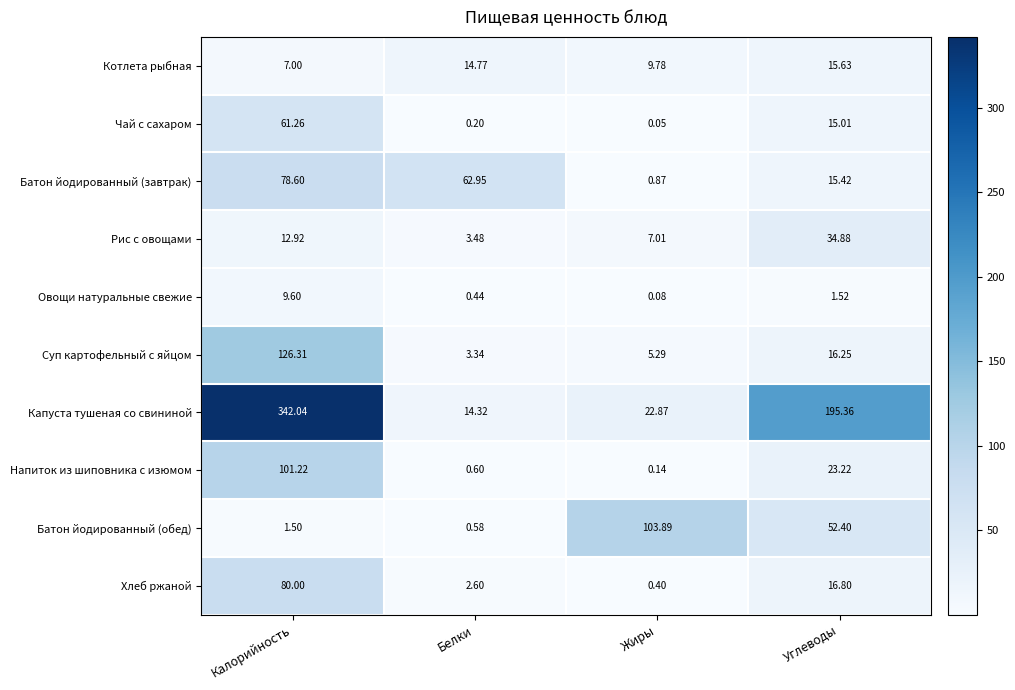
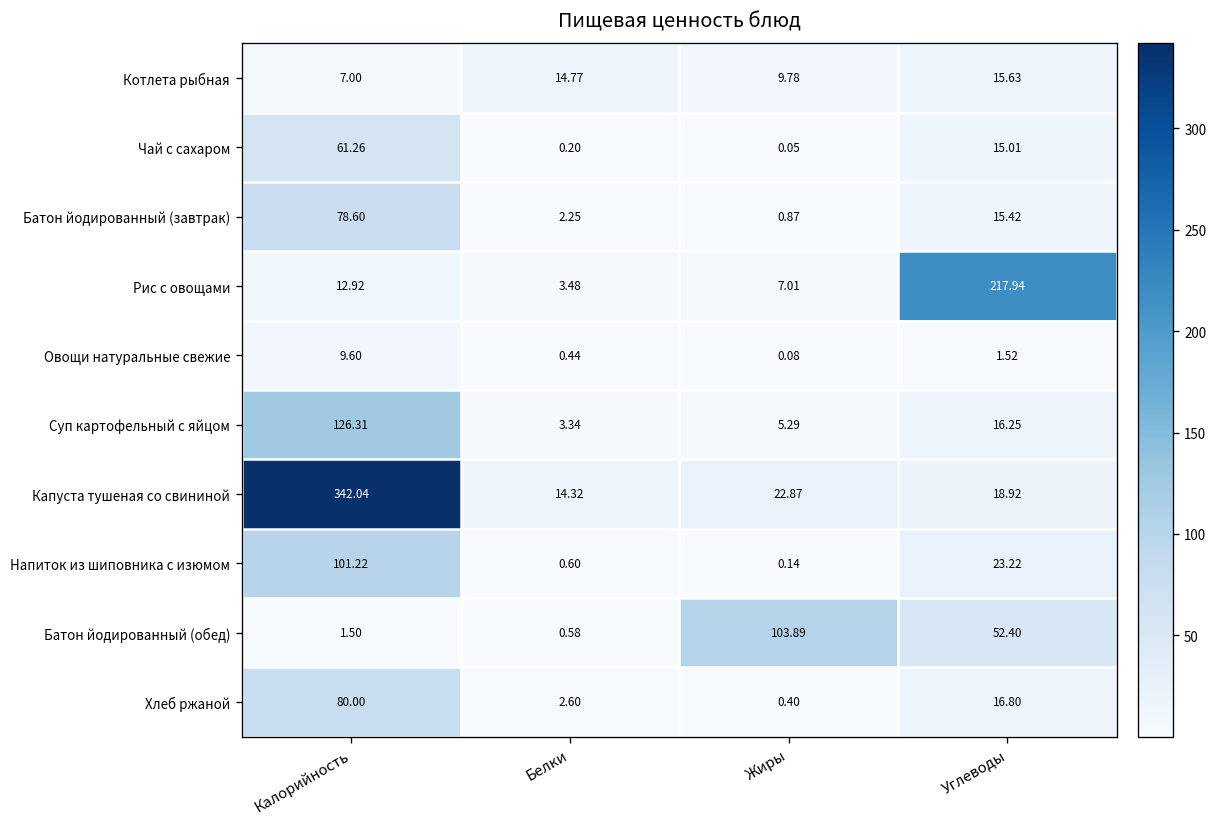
Батон йодированный (завтрак), Белки: 62.95 -> 2.25
Рис с овощами, Углеводы: 34.88 -> 217.94
Капуста тушеная со свининой, Углеводы: 195.36 -> 18.92
